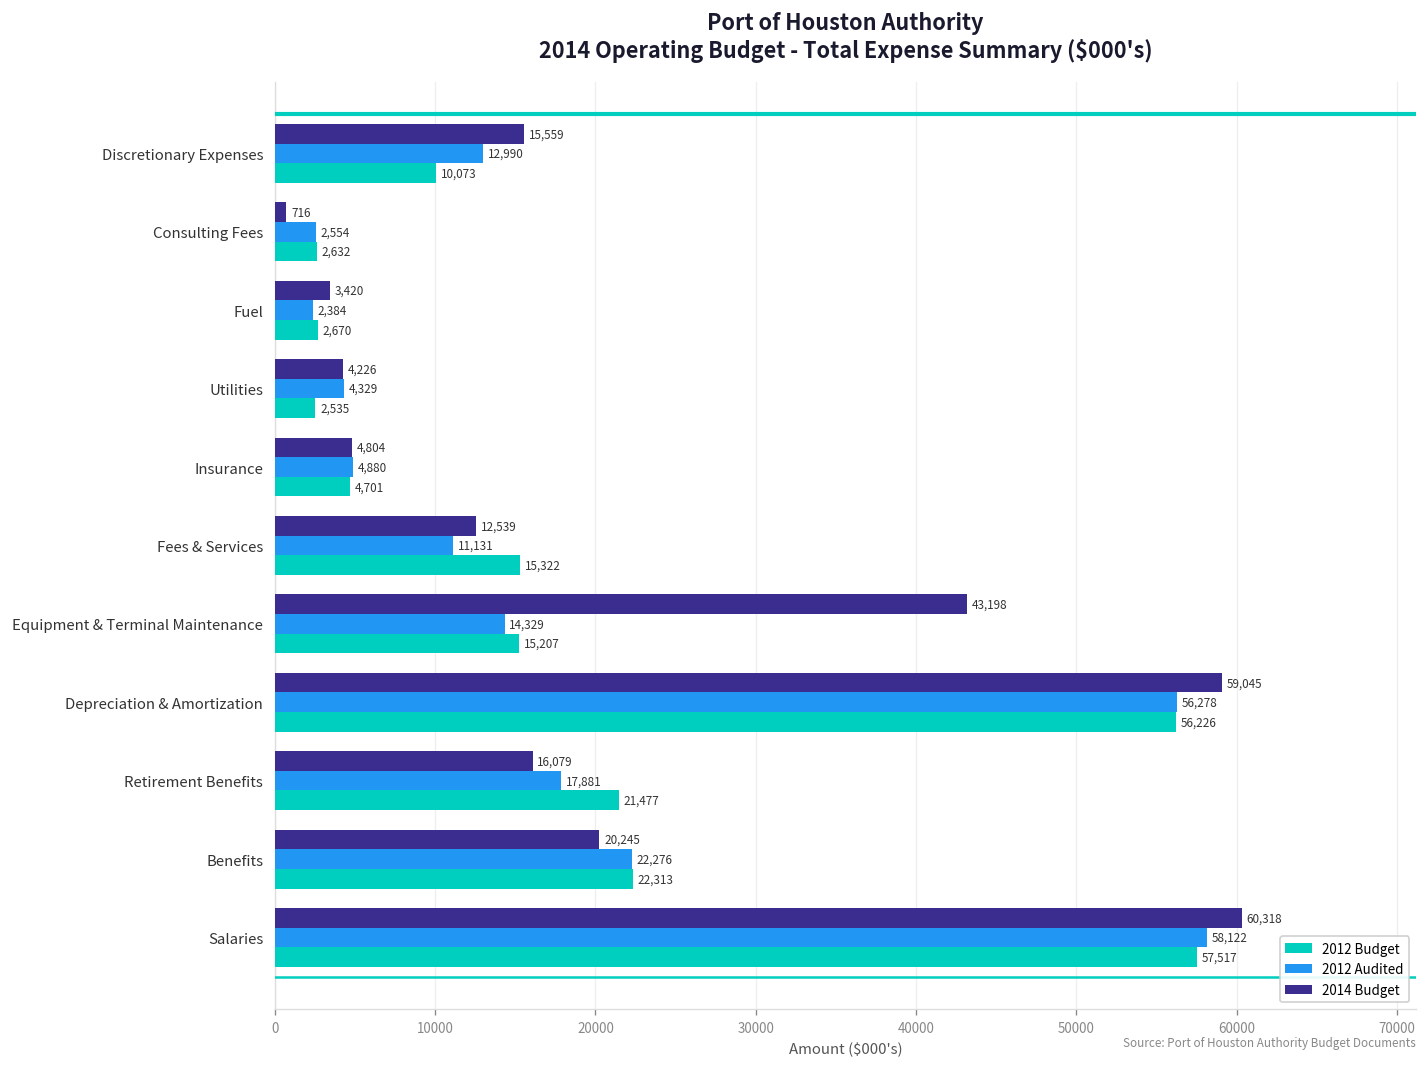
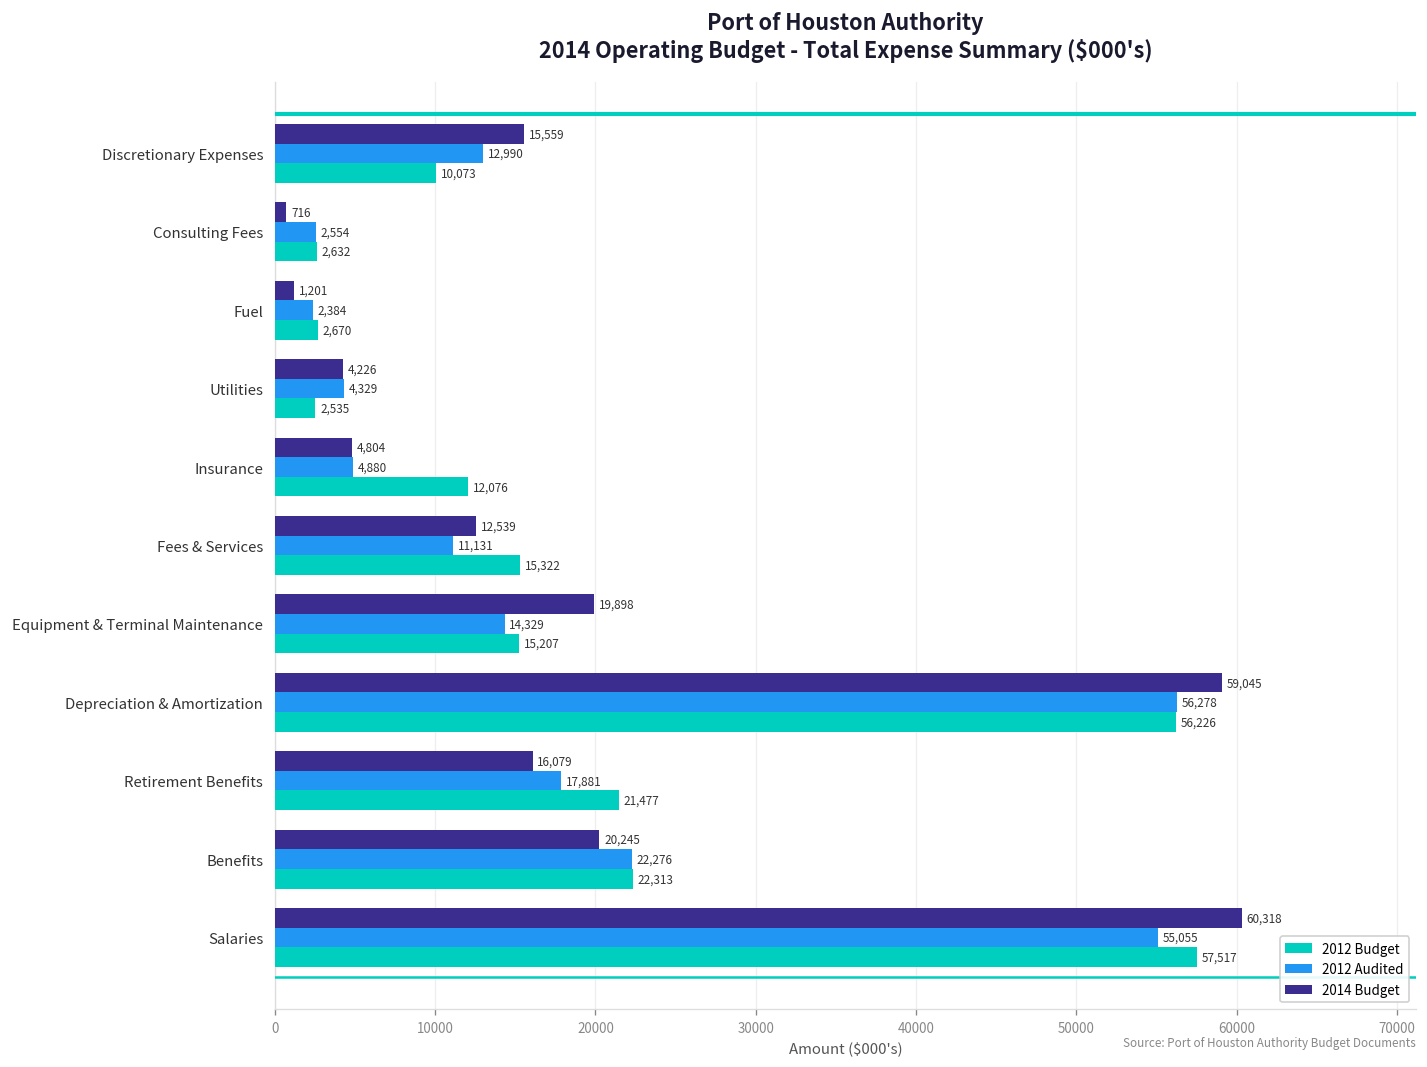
2014 Budget, Fuel: 3,420 -> 1,201
2012 Budget, Insurance: 4,701 -> 12,076
2014 Budget, Equipment & Terminal Maintenance: 43,198 -> 19,898
2012 Audited, Salaries: 58,122 -> 55,055
